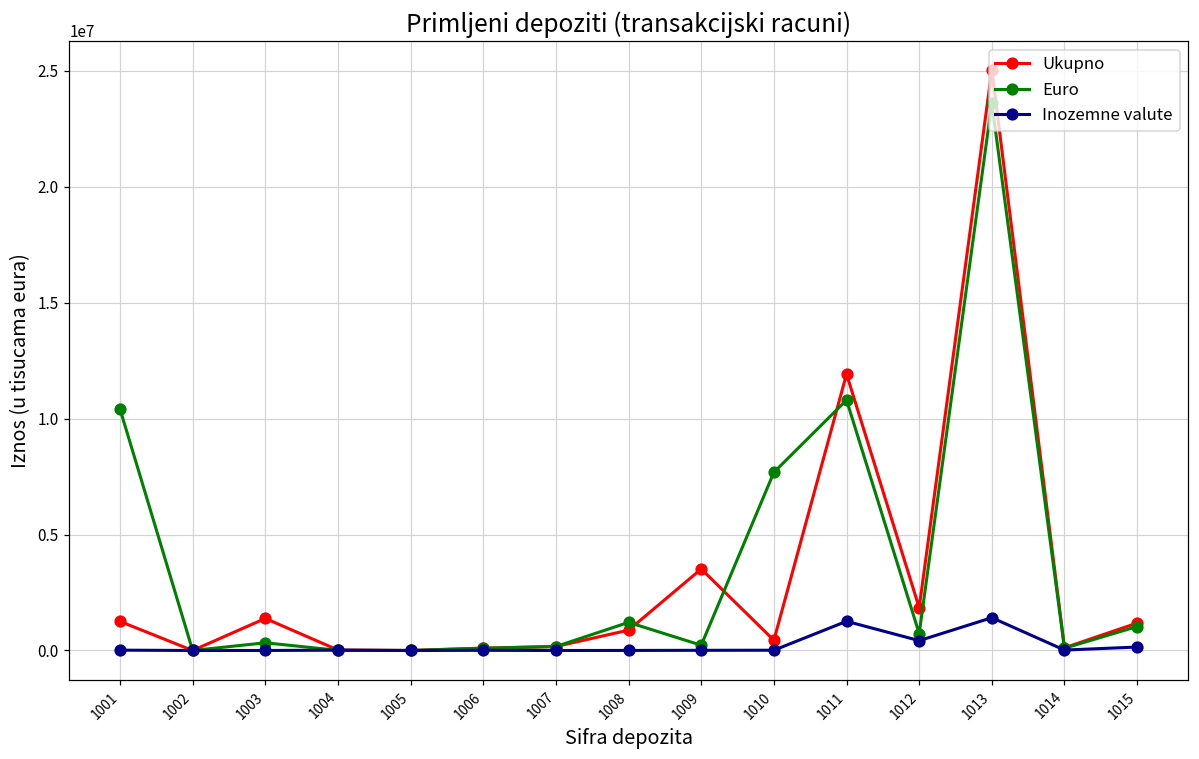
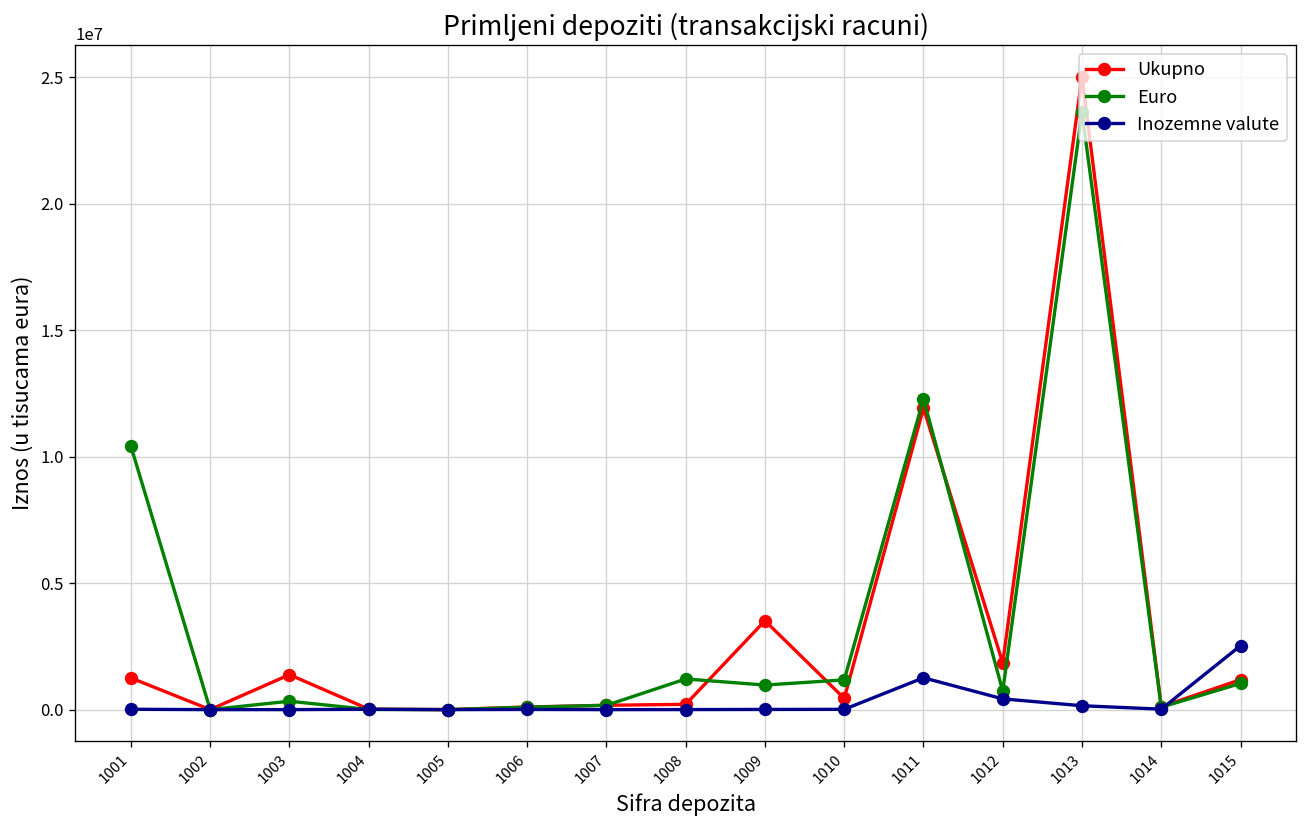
Ukupno, 1008: 900000 -> 200000
Euro, 1009: 200000 -> 1000000
Euro, 1010: 7700000 -> 1200000
Euro, 1011: 10800000 -> 12300000
Inozemne valute, 1013: 1400000 -> 200000
Inozemne valute, 1015: 100000 -> 2500000
